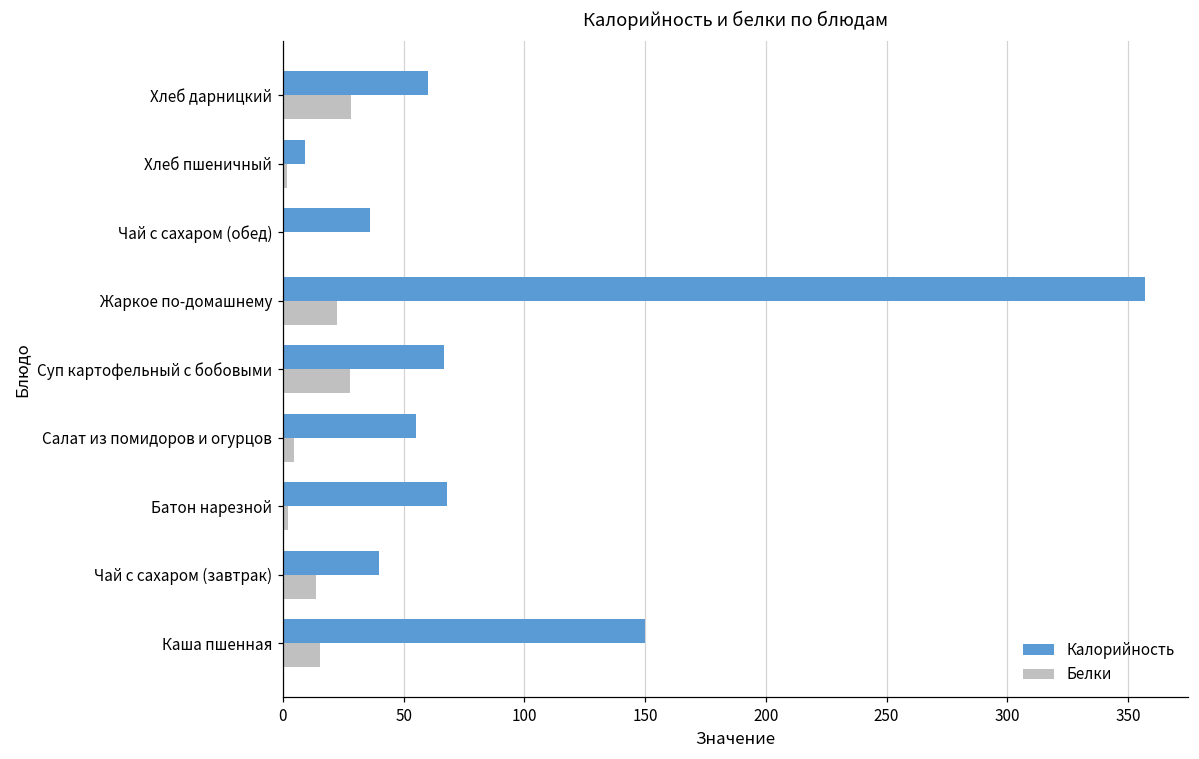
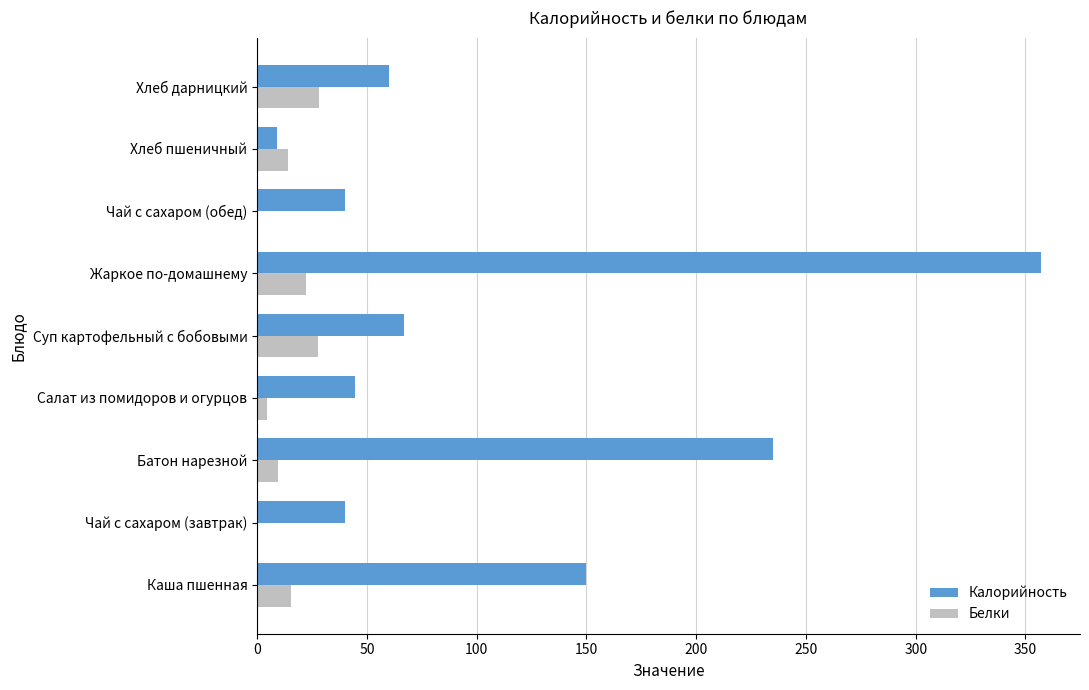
Белки, Хлеб пшеничный: 2 -> 14
Калорийность, Чай с сахаром (обед): 36 -> 40
Калорийность, Салат из помидоров и огурцов: 55 -> 44
Калорийность, Батон нарезной: 68 -> 235
Белки, Батон нарезной: 2 -> 9
Белки, Чай с сахаром (завтрак): 14 -> 0
